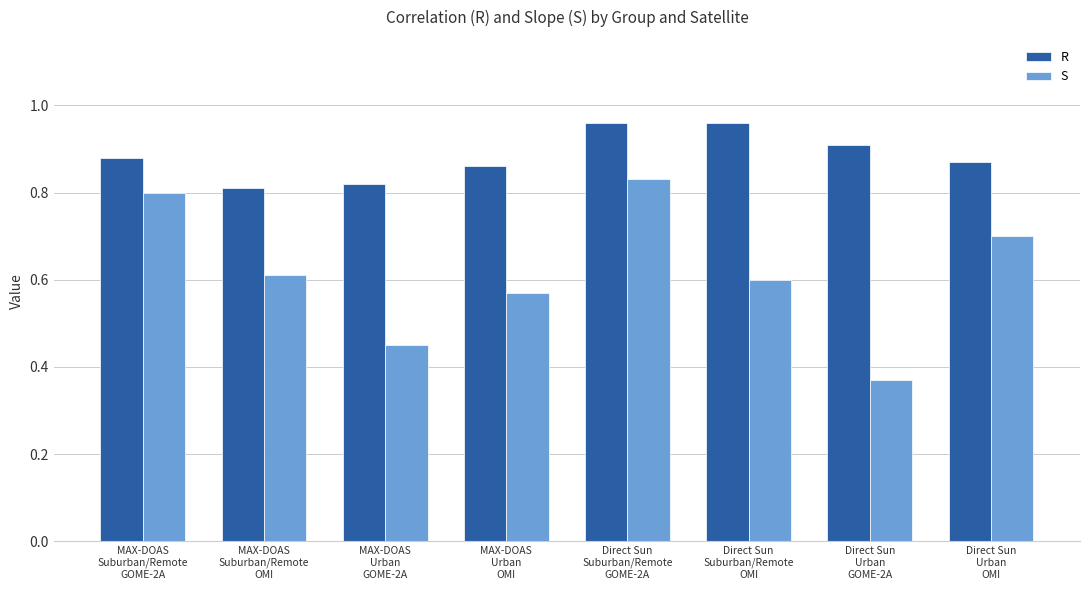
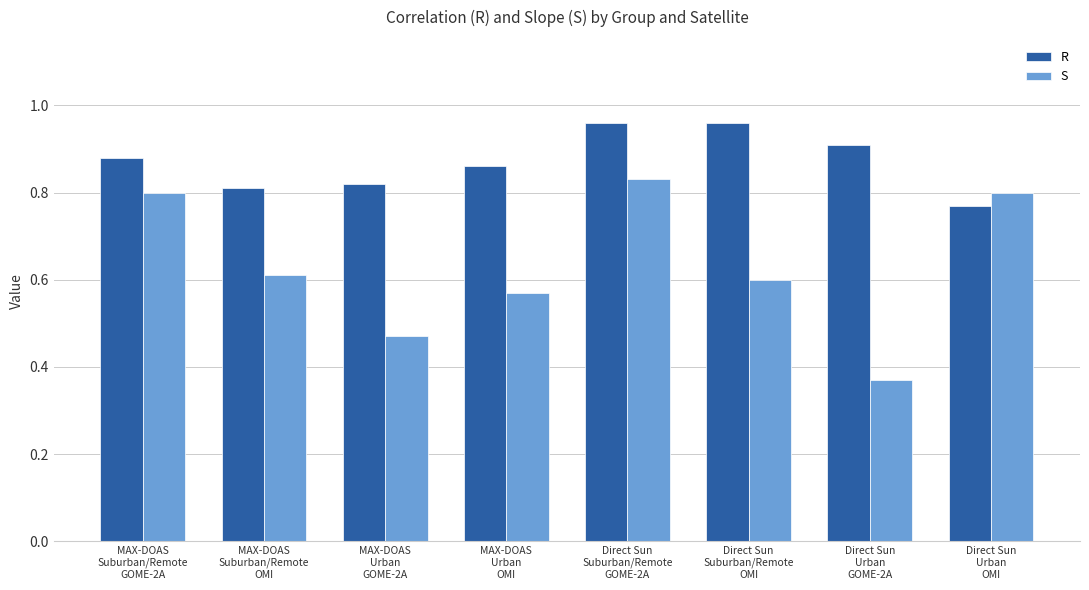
S, MAX-DOAS Urban GOME-2A: 0.45 -> 0.47
R, Direct Sun Urban OMI: 0.87 -> 0.77
S, Direct Sun Urban OMI: 0.7 -> 0.8
